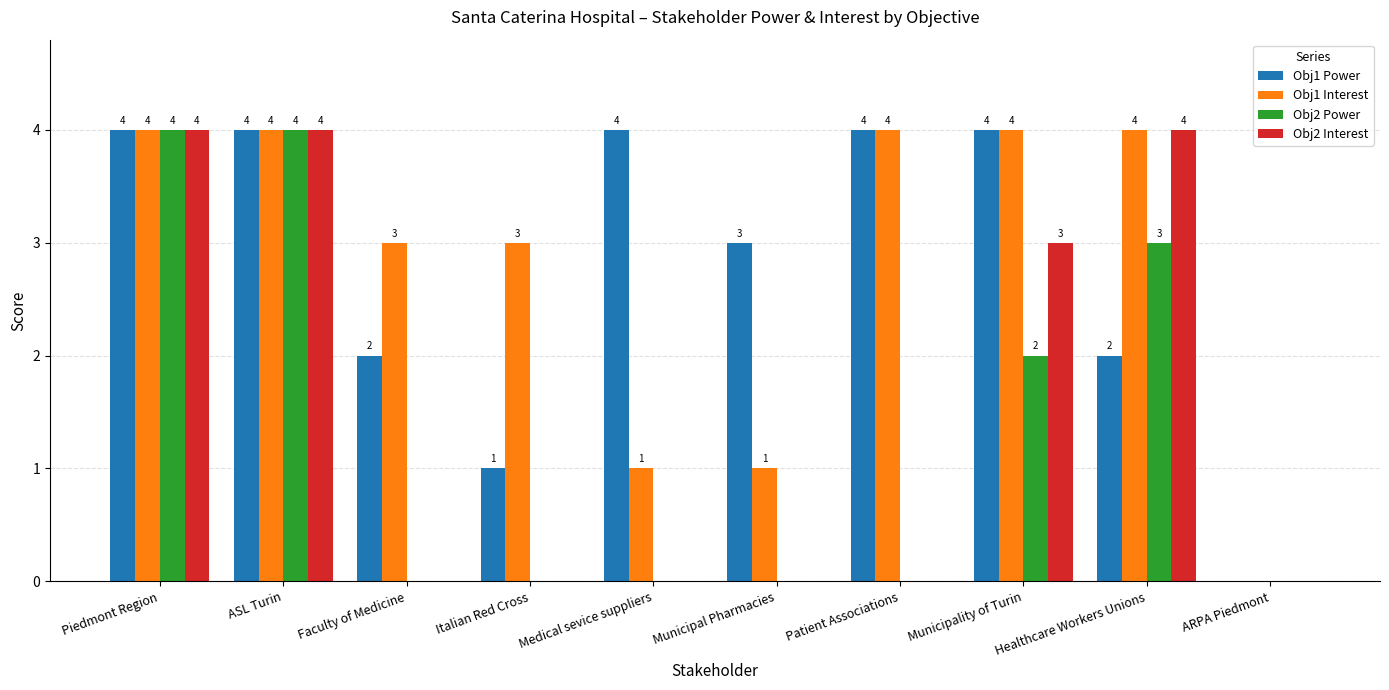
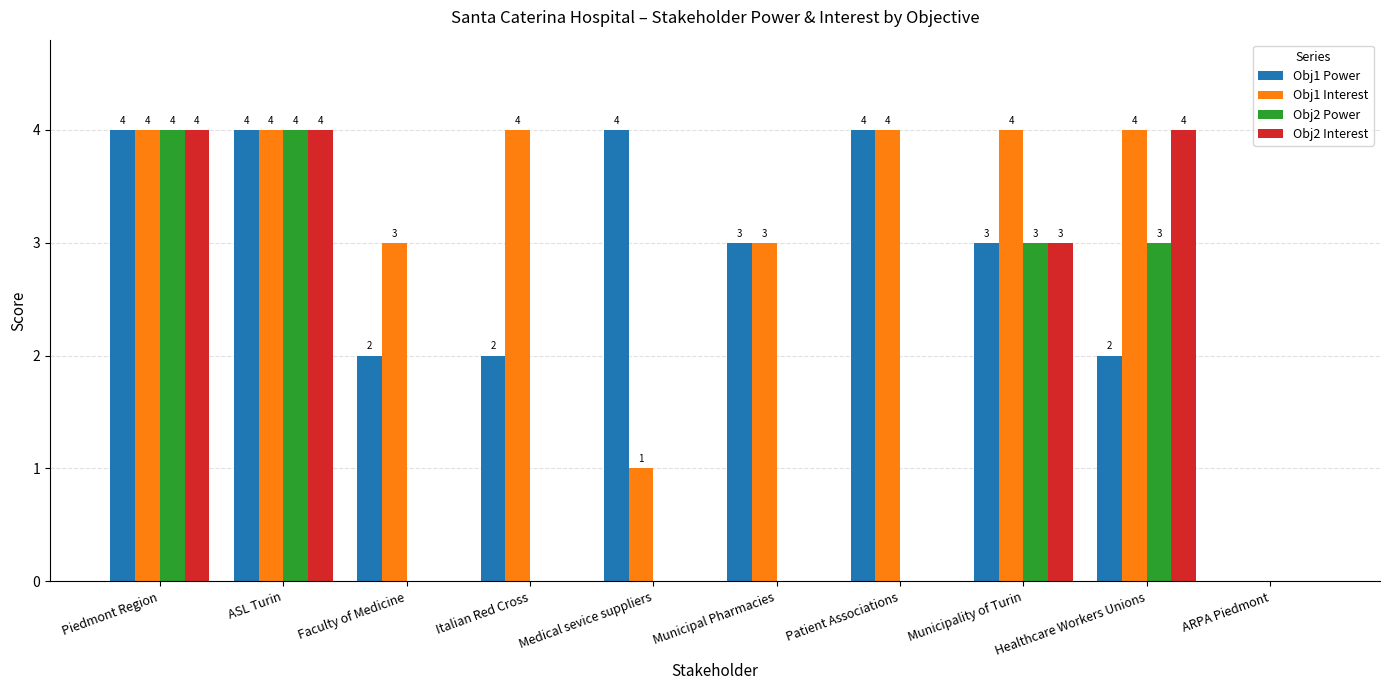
Obj1 Power, Italian Red Cross: 1 -> 2
Obj1 Interest, Italian Red Cross: 3 -> 4
Obj1 Interest, Municipal Pharmacies: 1 -> 3
Obj1 Power, Municipality of Turin: 4 -> 3
Obj2 Power, Municipality of Turin: 2 -> 3
